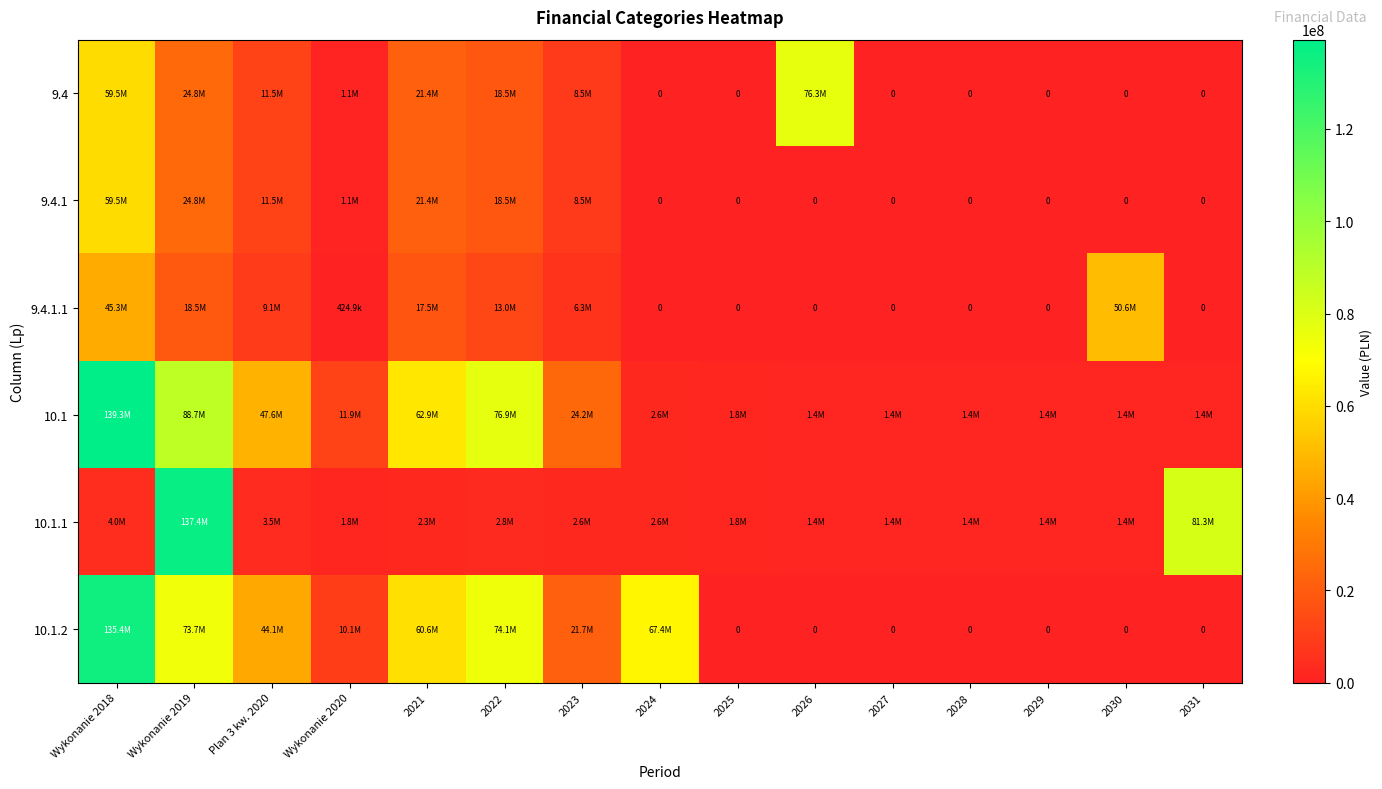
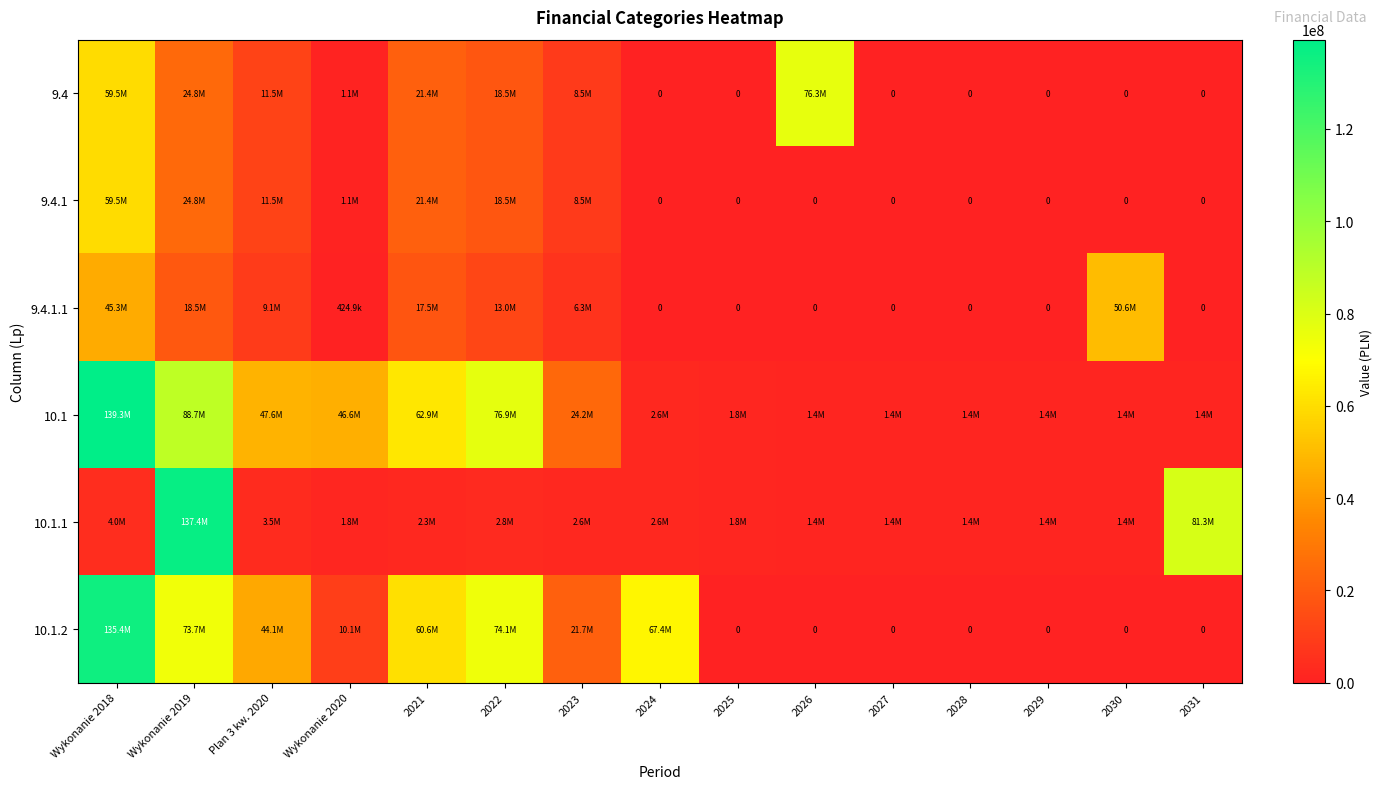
10.1, Wykonanie 2020: 11.9M -> 46.6M
